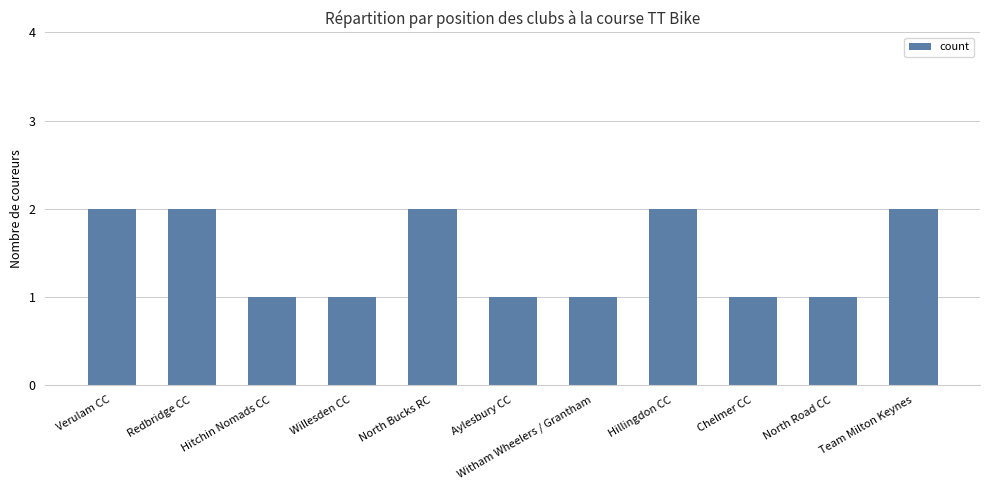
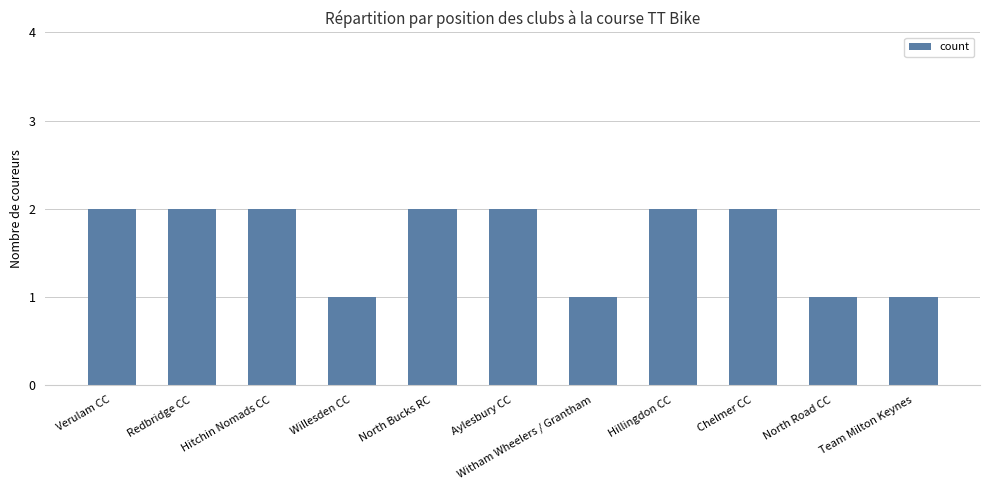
Hitchin Nomads CC: 1 -> 2
Aylesbury CC: 1 -> 2
Chelmer CC: 1 -> 2
Team Milton Keynes: 2 -> 1
